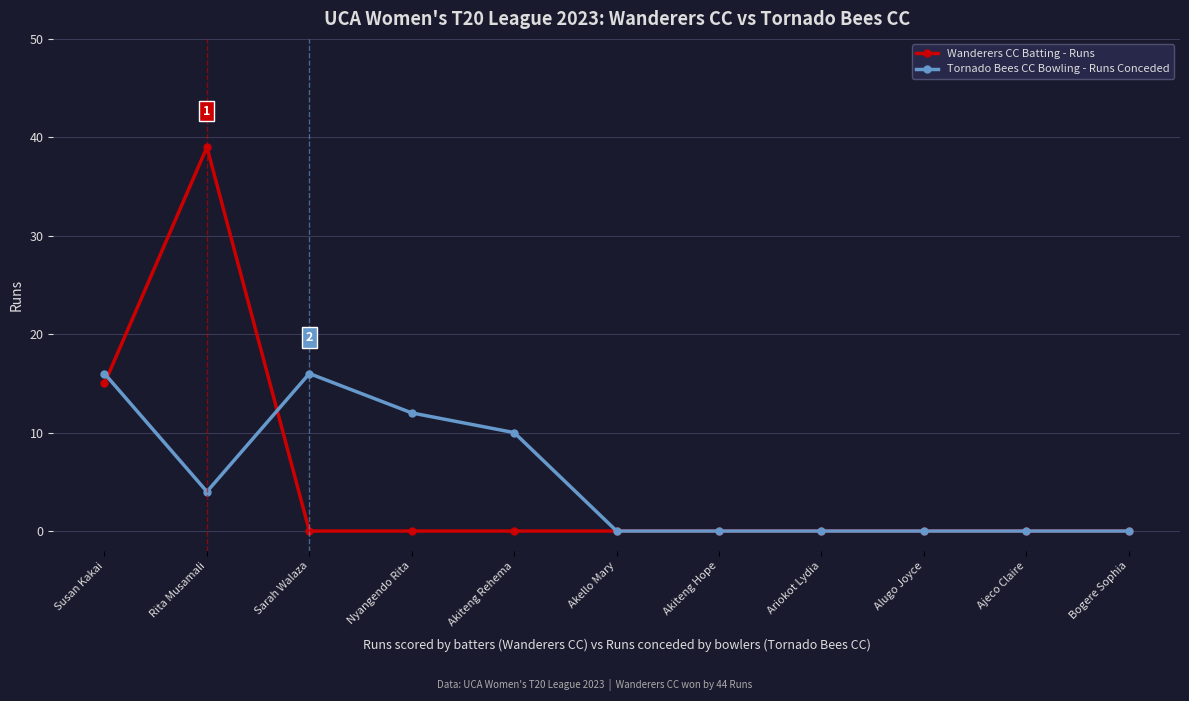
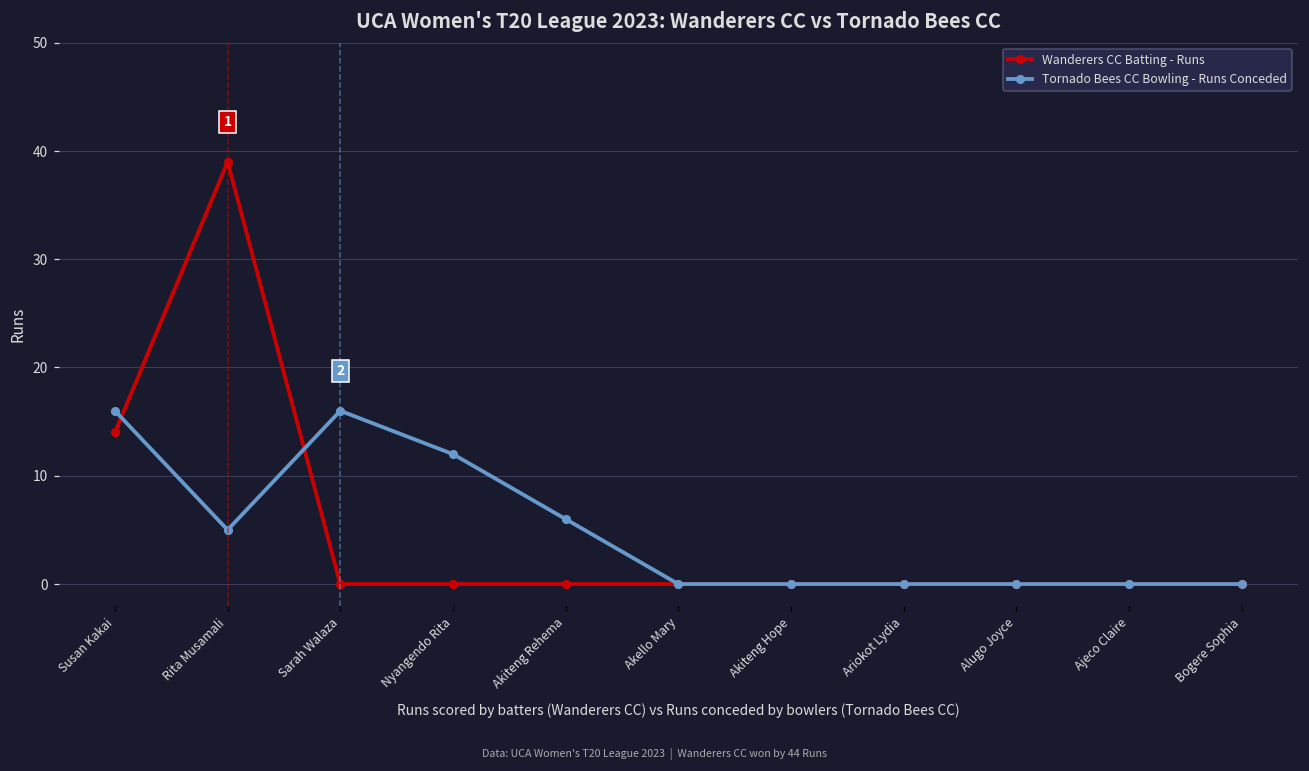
Wanderers CC Batting - Runs, Susan Kakai: 15 -> 14
Tornado Bees CC Bowling - Runs Conceded, Rita Musamali: 4 -> 5
Tornado Bees CC Bowling - Runs Conceded, Akiteng Rehema: 10 -> 6
